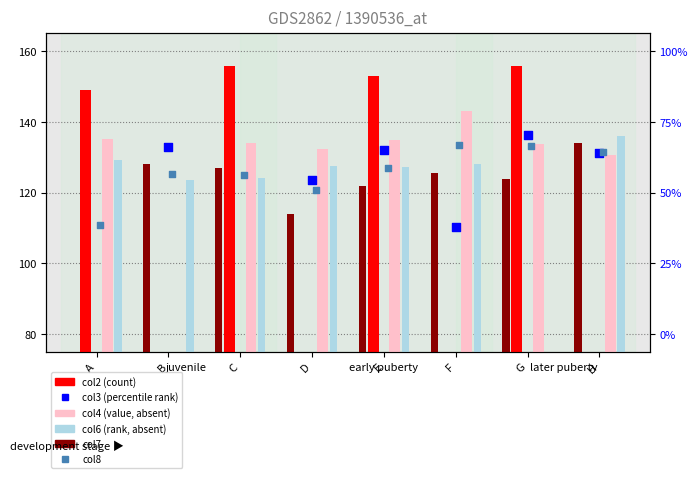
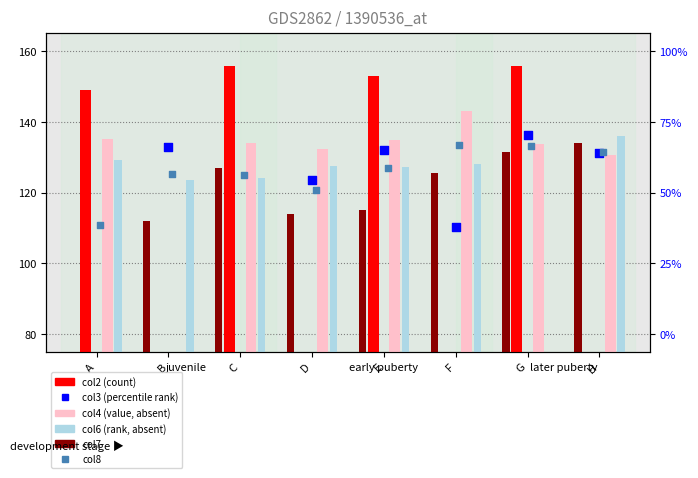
col7, B: 128 -> 112
col7, E: 122 -> 115
col7, G: 124 -> 132
